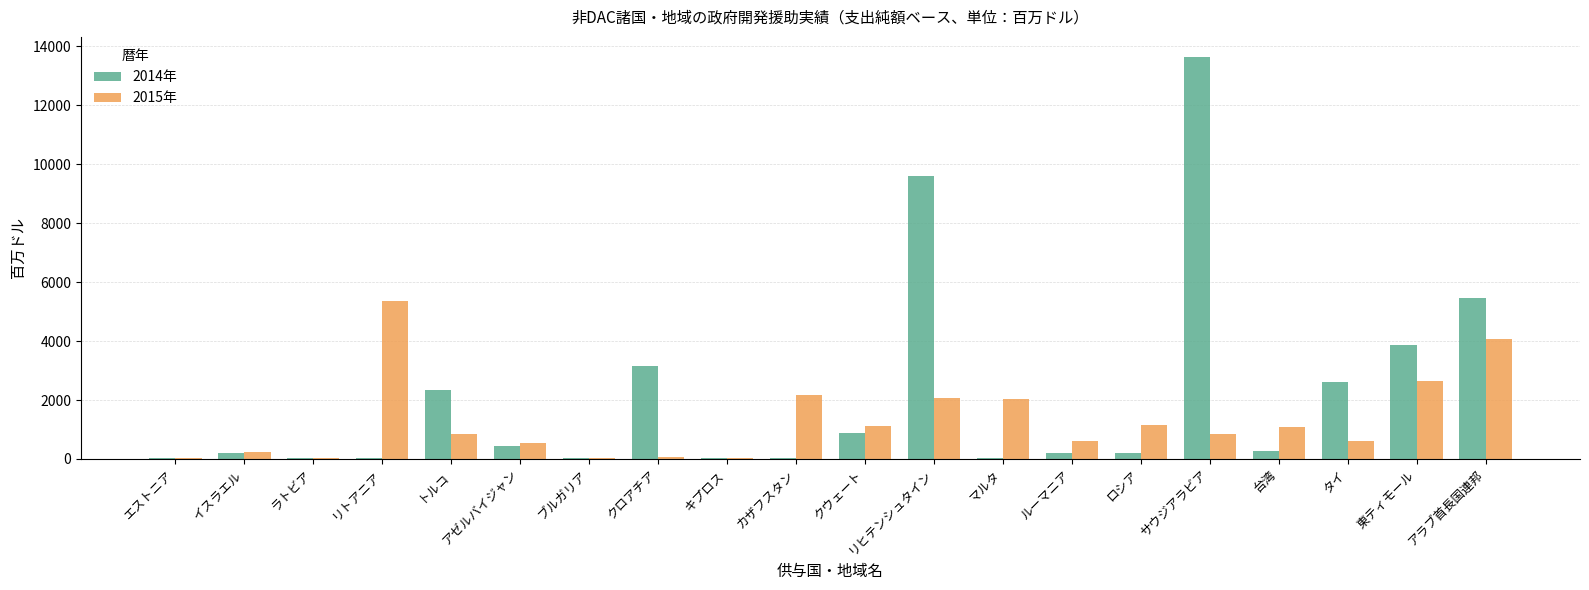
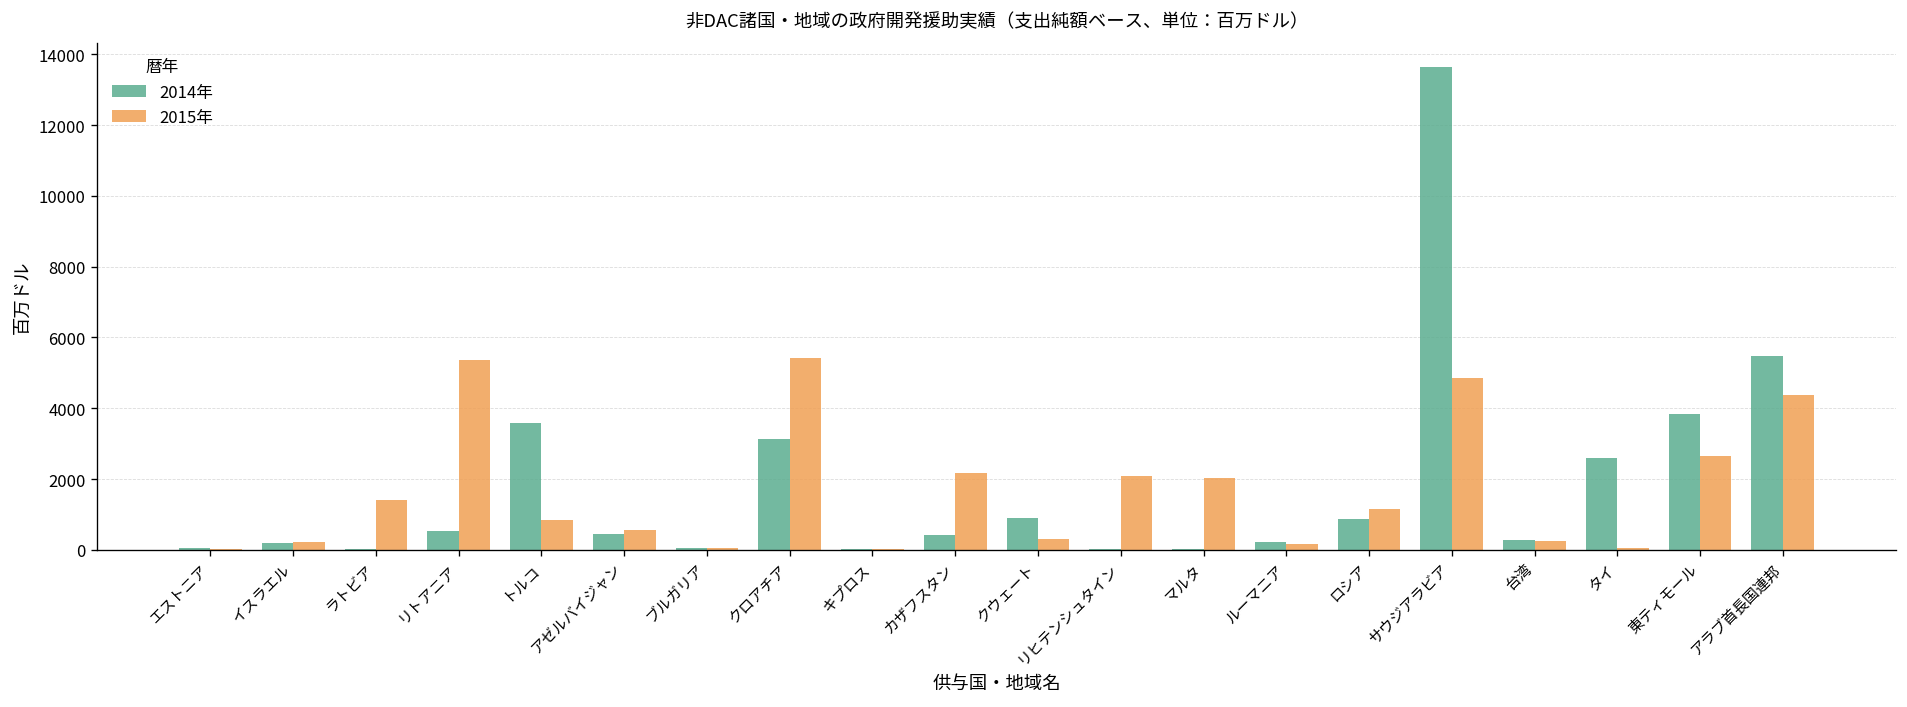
2015年, ラトビア: 0 -> 1400
2014年, リトアニア: 0 -> 500
2014年, トルコ: 2300 -> 3600
2015年, クロアチア: 100 -> 5400
2014年, カザフスタン: 0 -> 400
2015年, クウェート: 1100 -> 300
2014年, リヒテンシュタイン: 9600 -> 0
2015年, ルーマニア: 600 -> 200
2014年, ロシア: 200 -> 900
2015年, サウジアラビア: 900 -> 4800
2015年, 台湾: 1100 -> 300
2015年, タイ: 600 -> 100
2015年, アラブ首長国連邦: 4100 -> 4400
